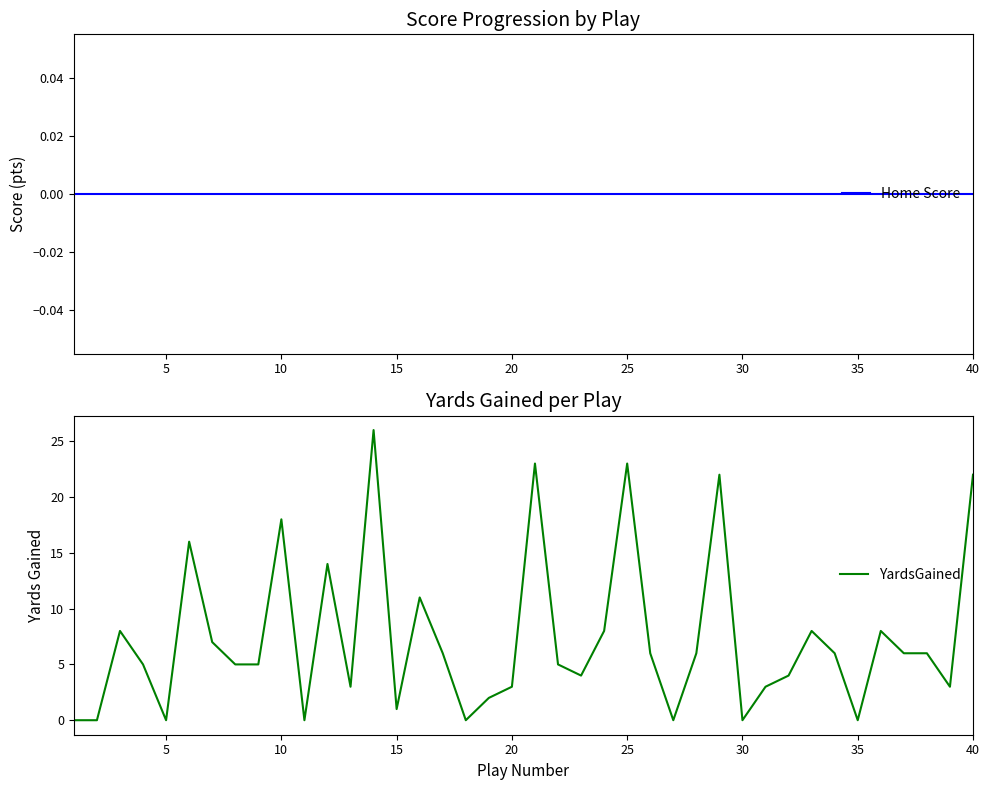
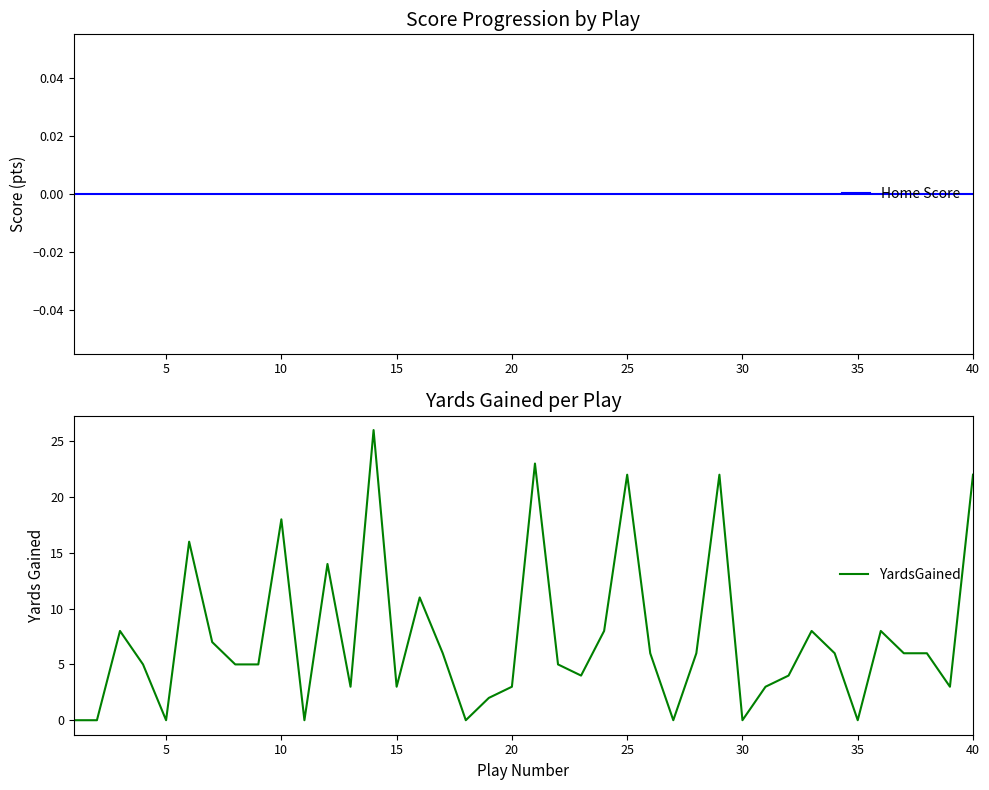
Yards Gained per Play, 15: 1 -> 3
Yards Gained per Play, 25: 23 -> 22
